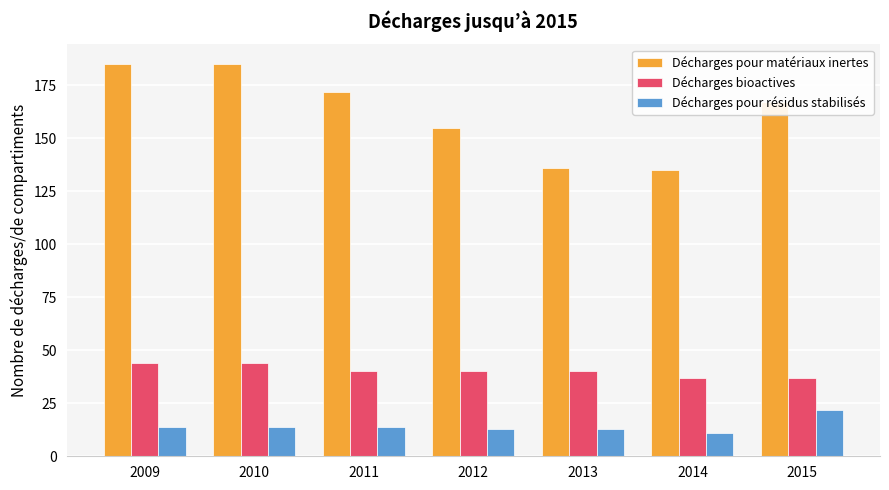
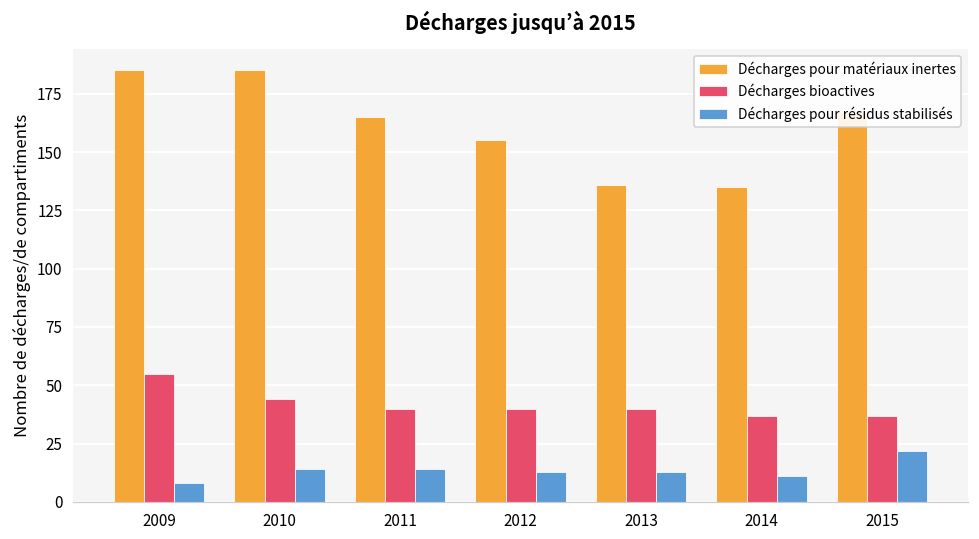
Décharges bioactives, 2009: 44 -> 55
Décharges pour résidus stabilisés, 2009: 14 -> 8
Décharges pour matériaux inertes, 2011: 172 -> 165
